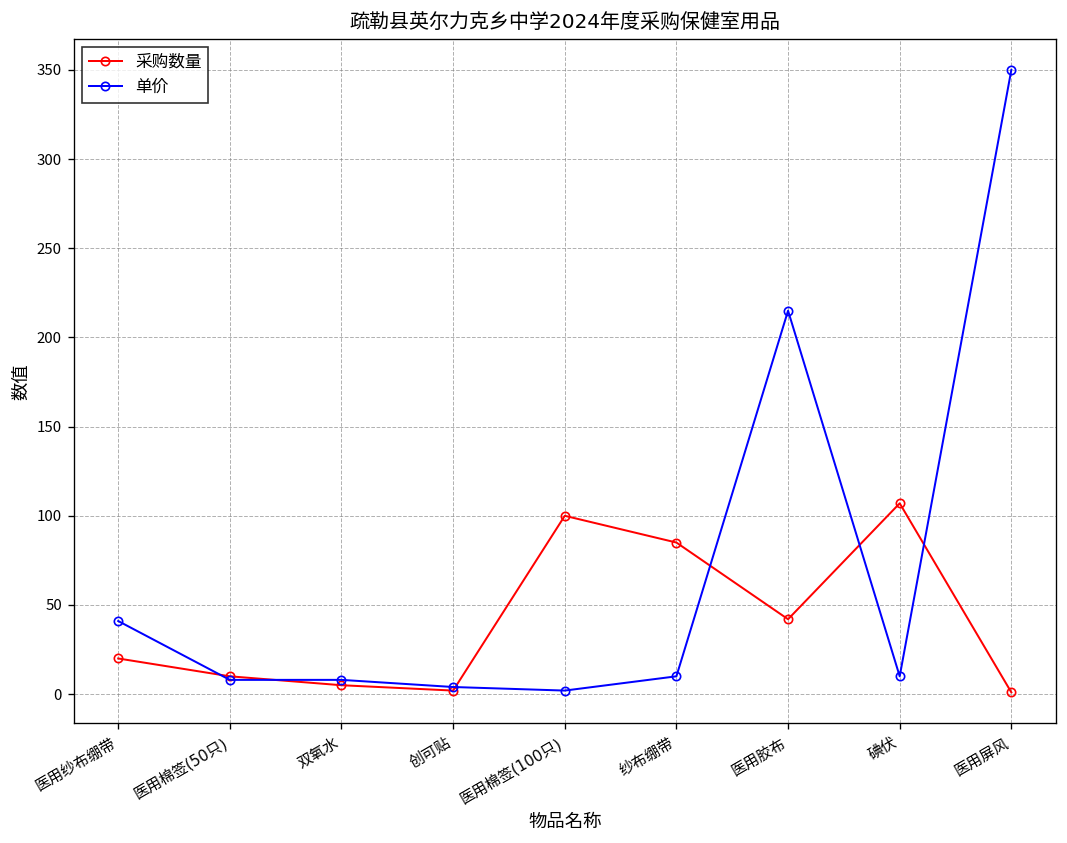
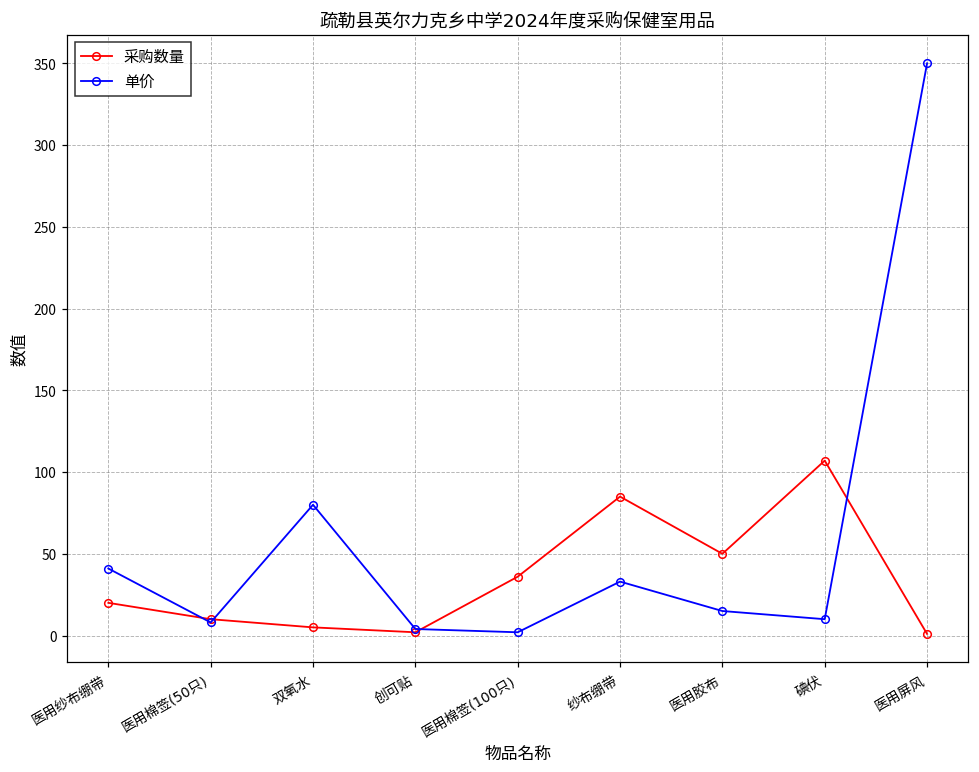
单价, 双氧水: 8 -> 80
采购数量, 医用棉签(100只): 100 -> 36
单价, 纱布绷带: 10 -> 33
采购数量, 医用胶布: 42 -> 50
单价, 医用胶布: 215 -> 15
